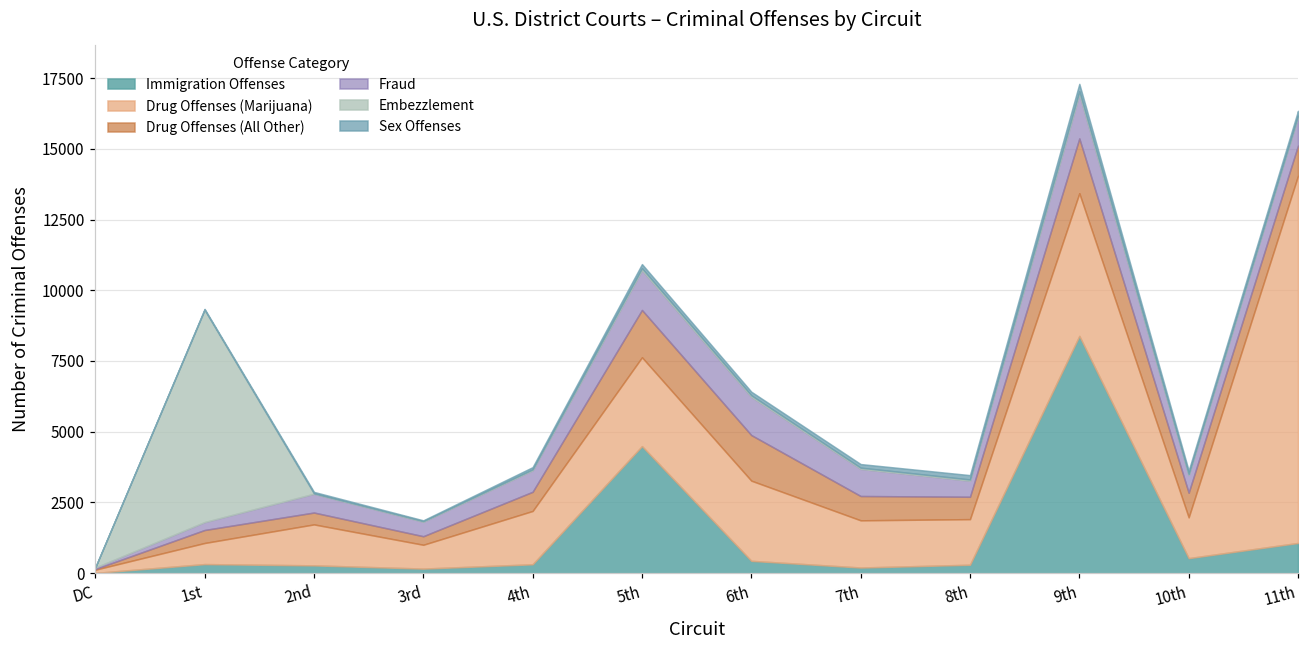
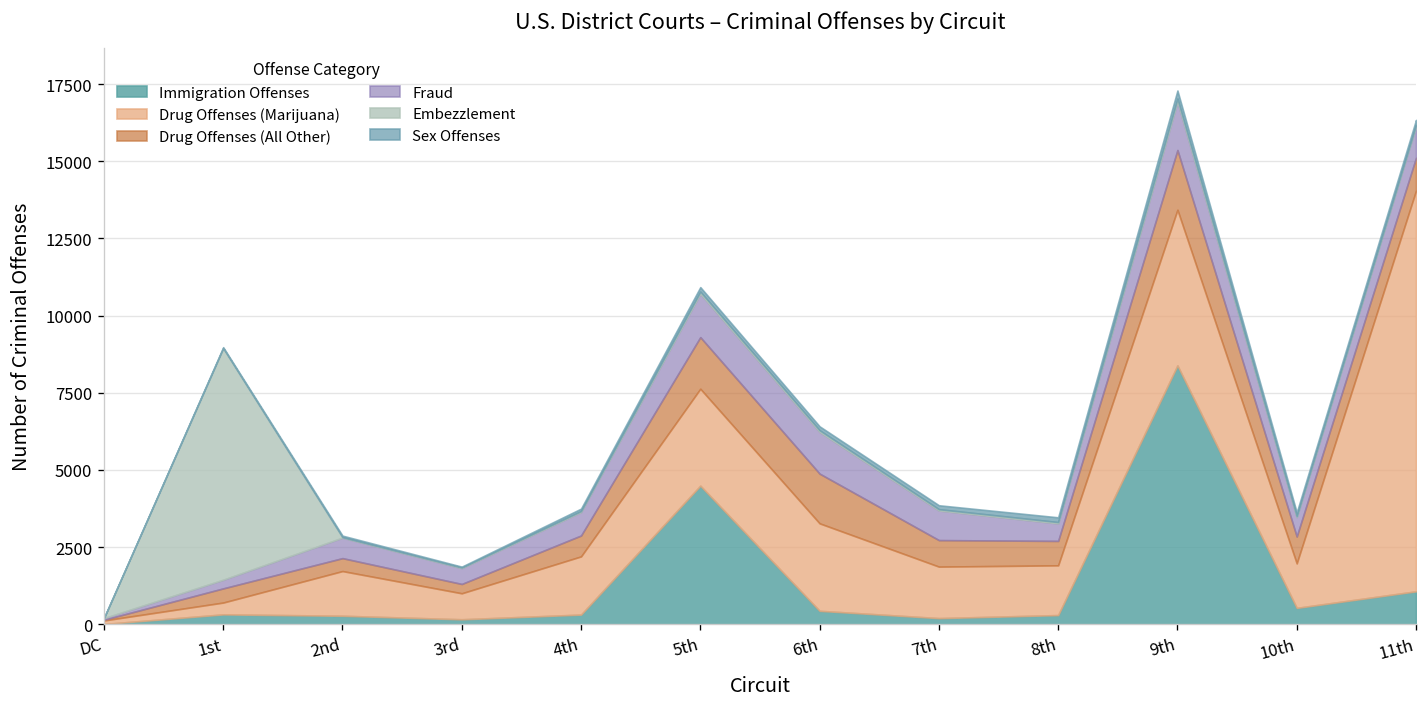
Drug Offenses (Marijuana), 1st: 700 -> 400
